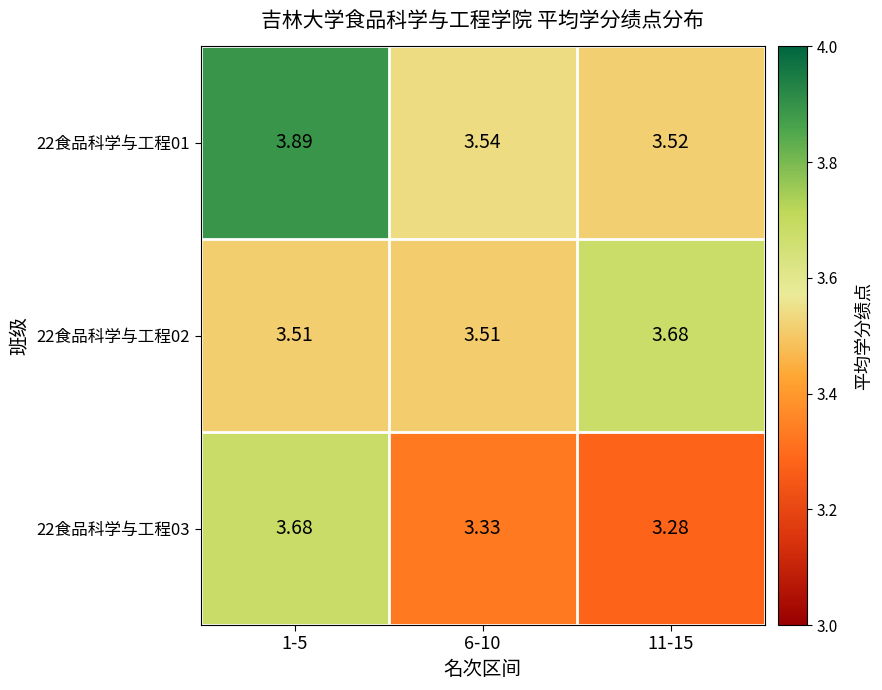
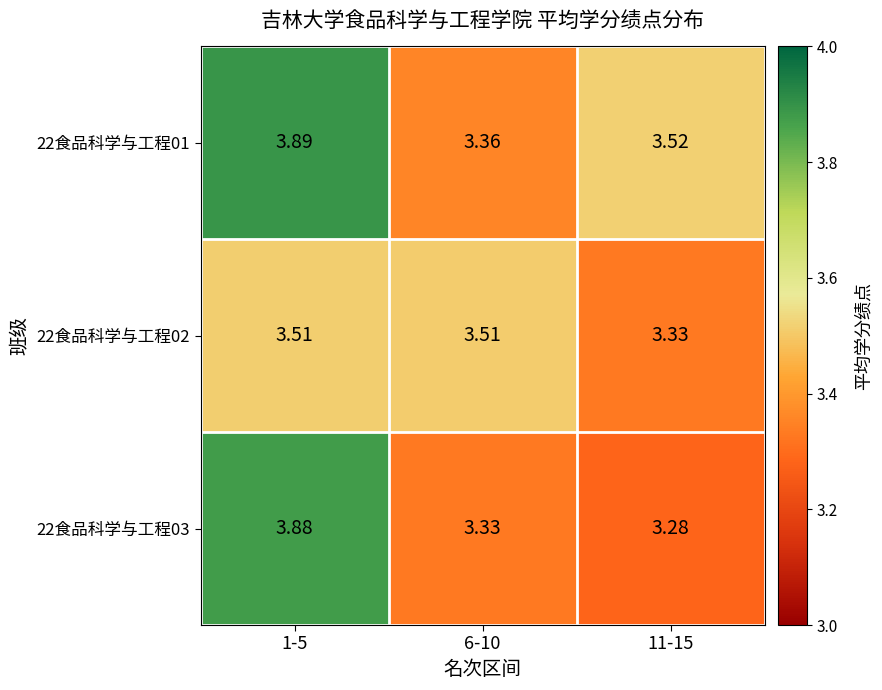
22食品科学与工程01, 6-10: 3.54 -> 3.36
22食品科学与工程02, 11-15: 3.68 -> 3.33
22食品科学与工程03, 1-5: 3.68 -> 3.88
